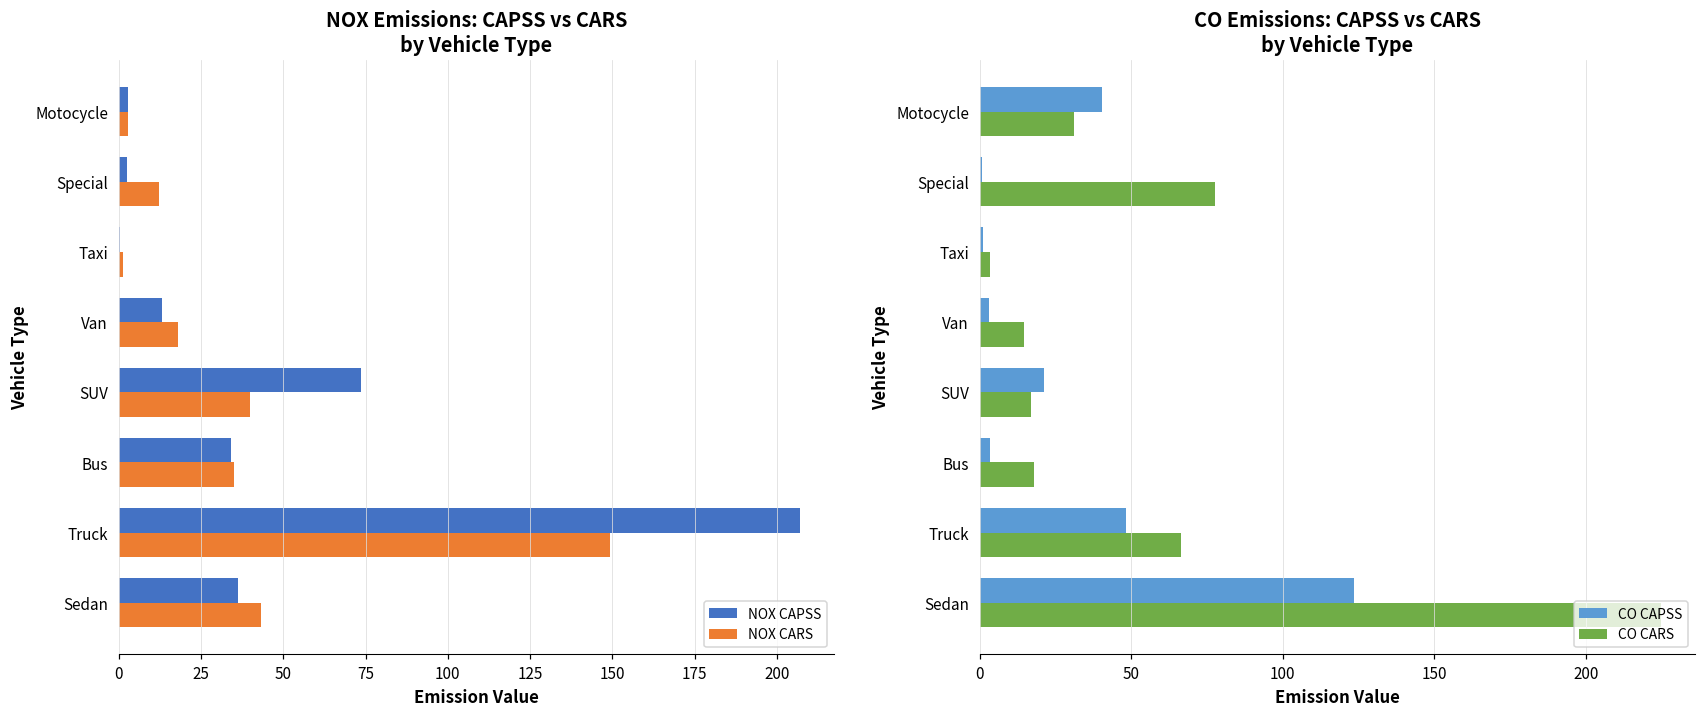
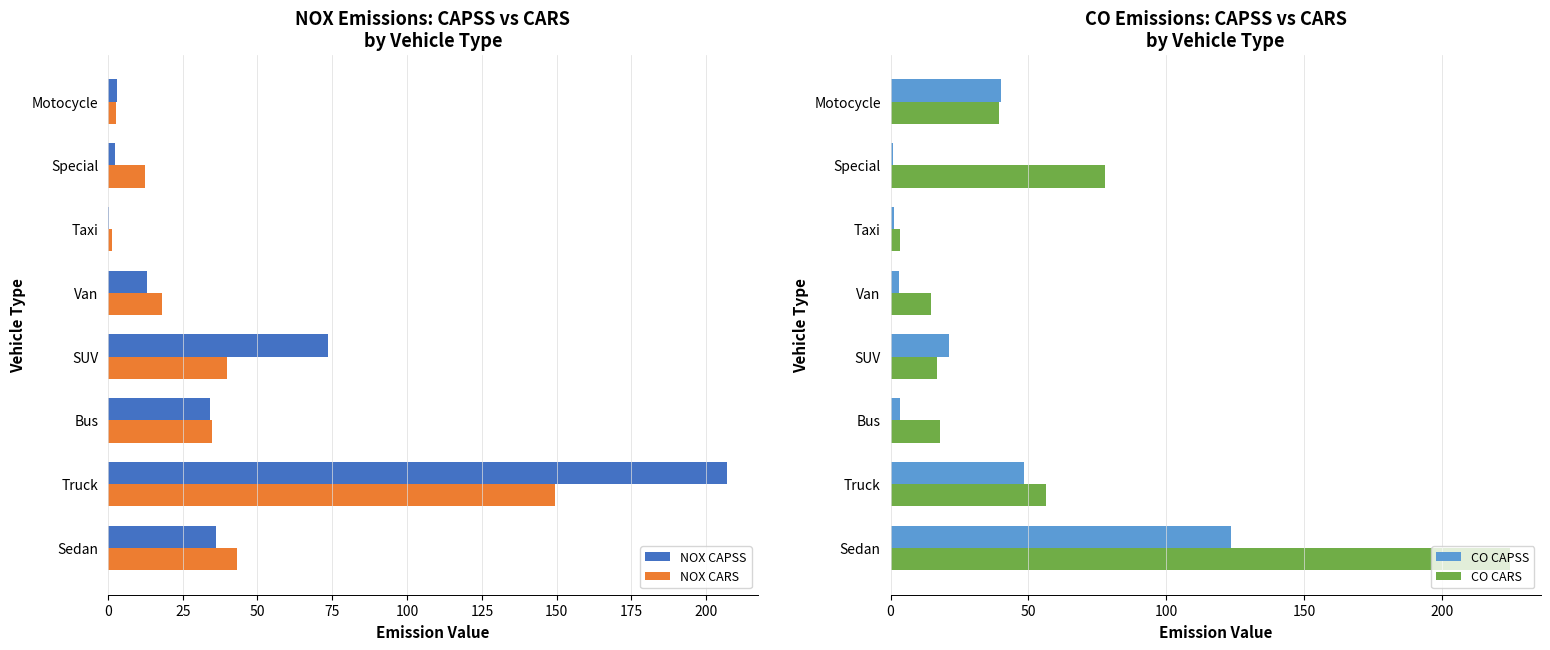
CO Emissions: CAPSS vs CARS by Vehicle Type, CO CARS, Motocycle: 31 -> 39
CO Emissions: CAPSS vs CARS by Vehicle Type, CO CARS, Truck: 66 -> 56
